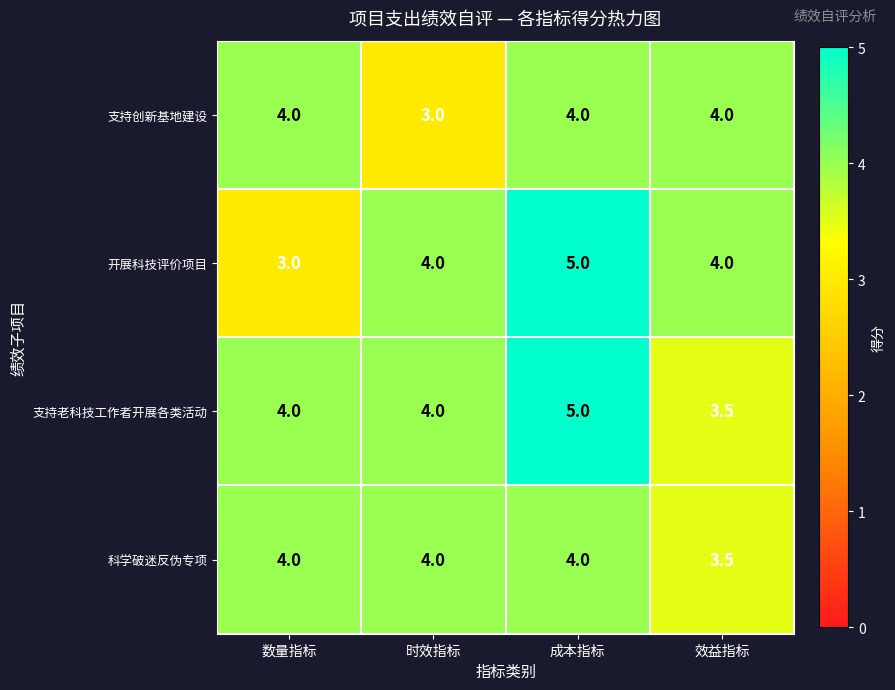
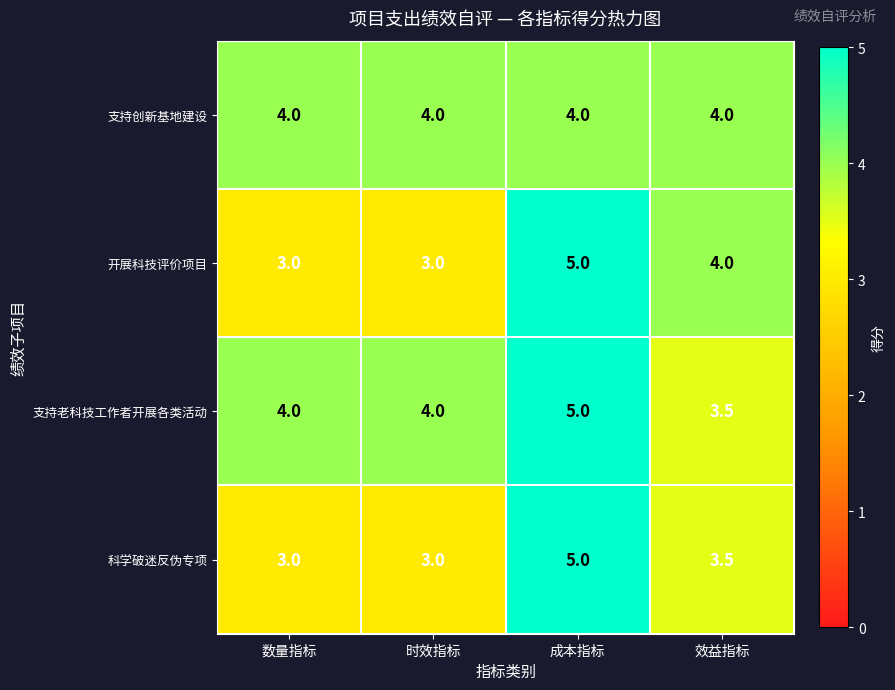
支持创新基地建设, 时效指标: 3.0 -> 4.0
开展科技评价项目, 时效指标: 4.0 -> 3.0
科学破迷反伪专项, 数量指标: 4.0 -> 3.0
科学破迷反伪专项, 时效指标: 4.0 -> 3.0
科学破迷反伪专项, 成本指标: 4.0 -> 5.0
